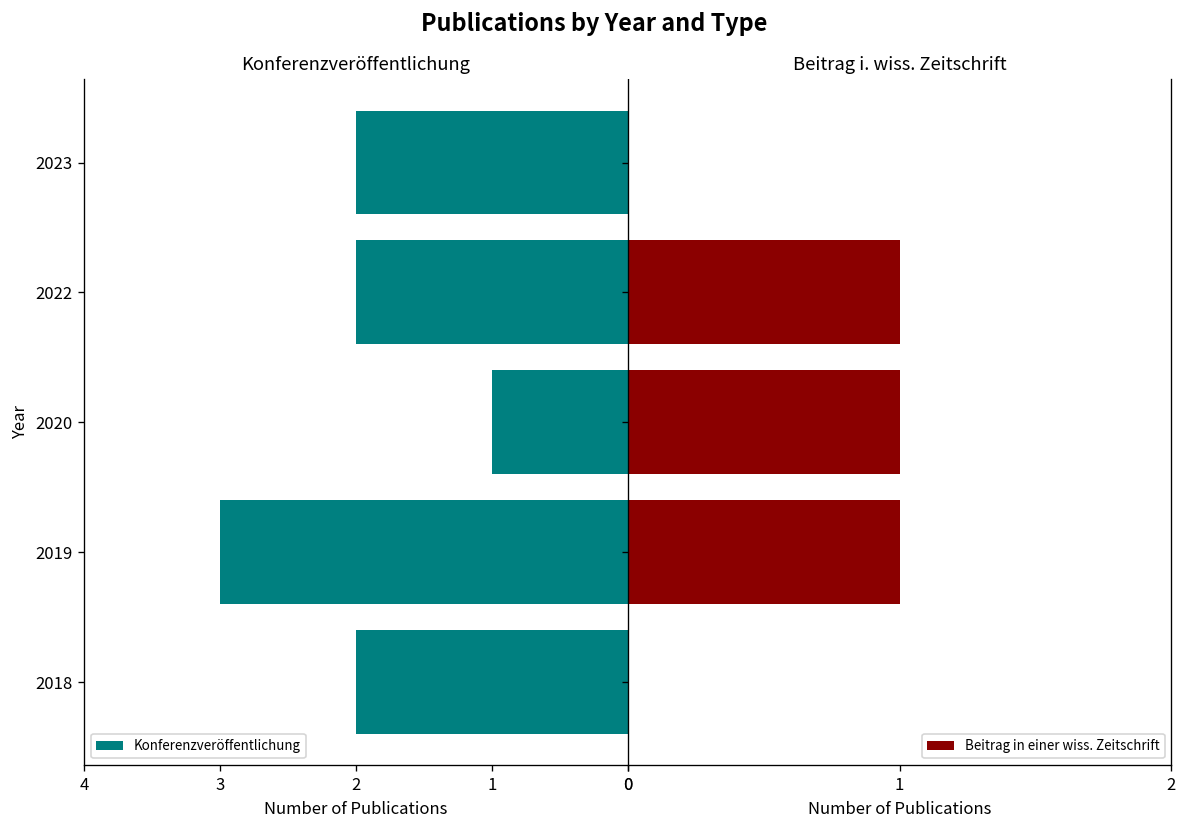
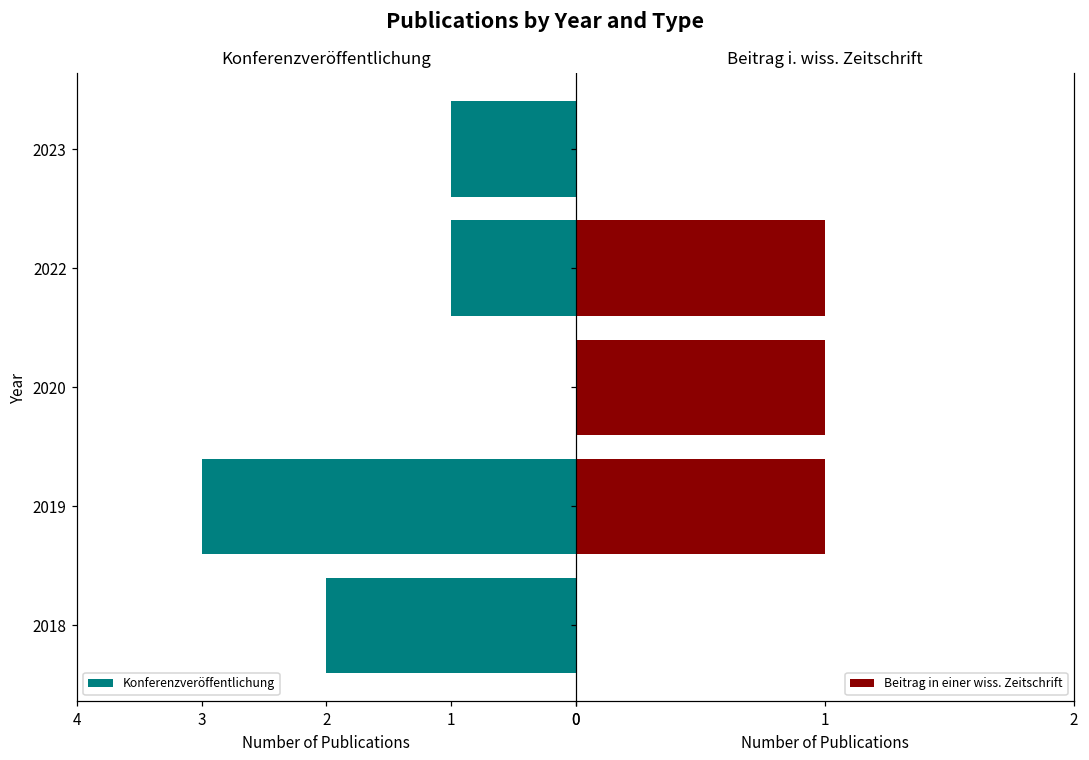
Konferenzveröffentlichung, 2023: 2 -> 1
Konferenzveröffentlichung, 2022: 2 -> 1
Konferenzveröffentlichung, 2020: 1 -> 0
